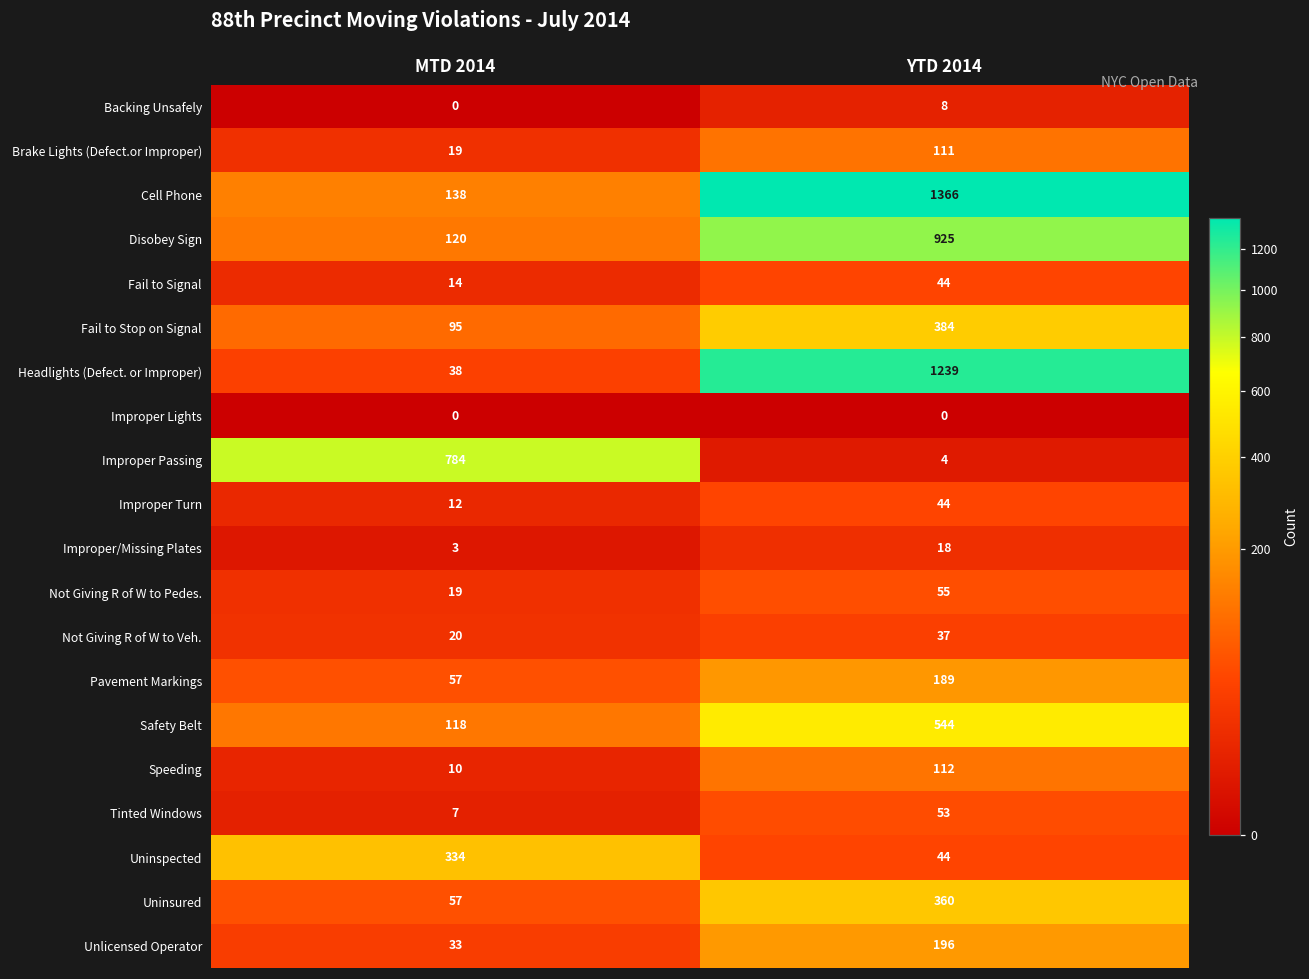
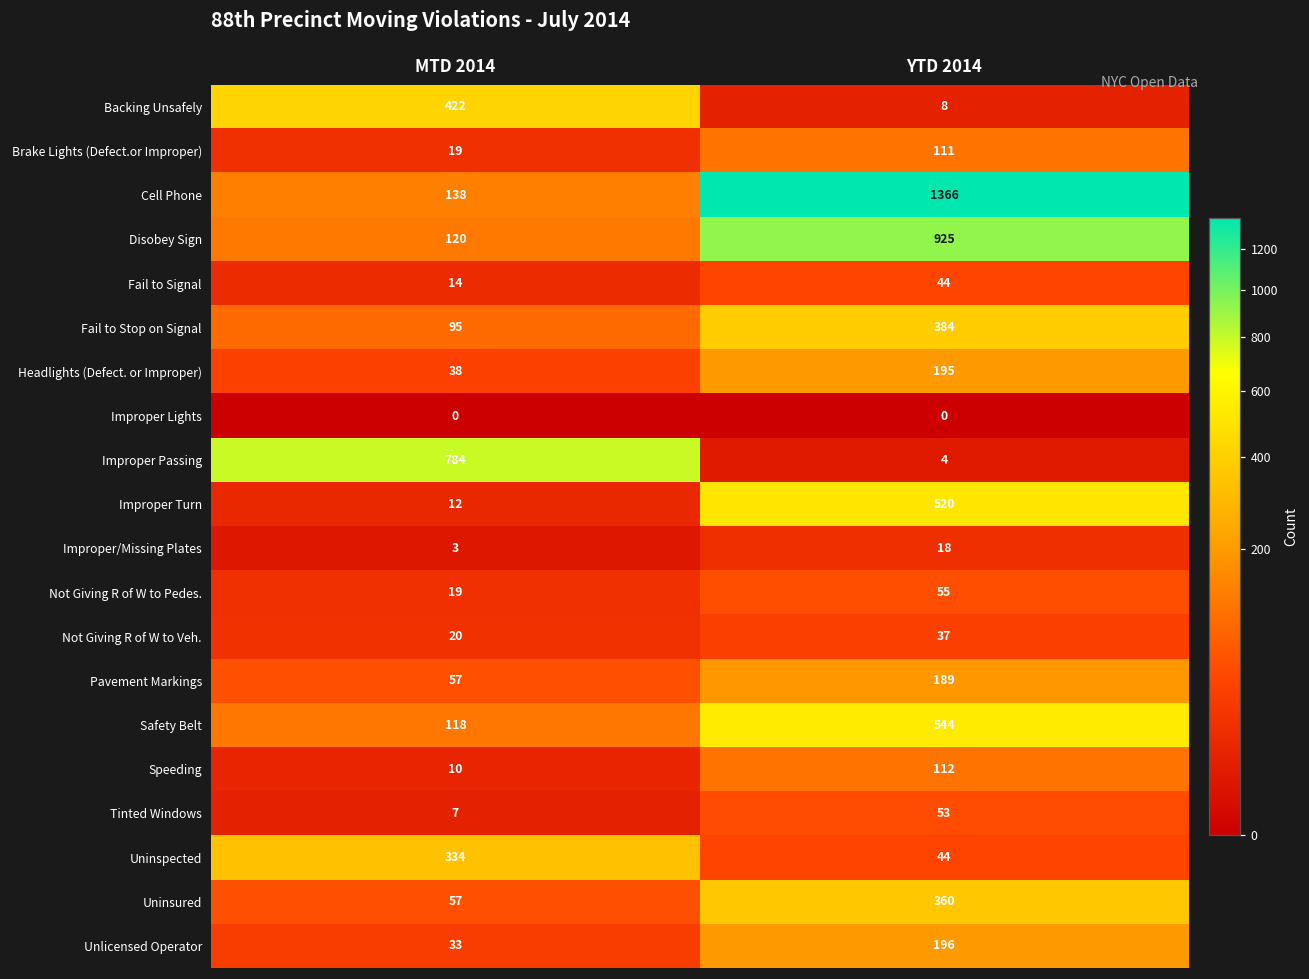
Backing Unsafely, MTD 2014: 0 -> 422
Headlights (Defect. or Improper), YTD 2014: 1239 -> 195
Improper Turn, YTD 2014: 44 -> 520
